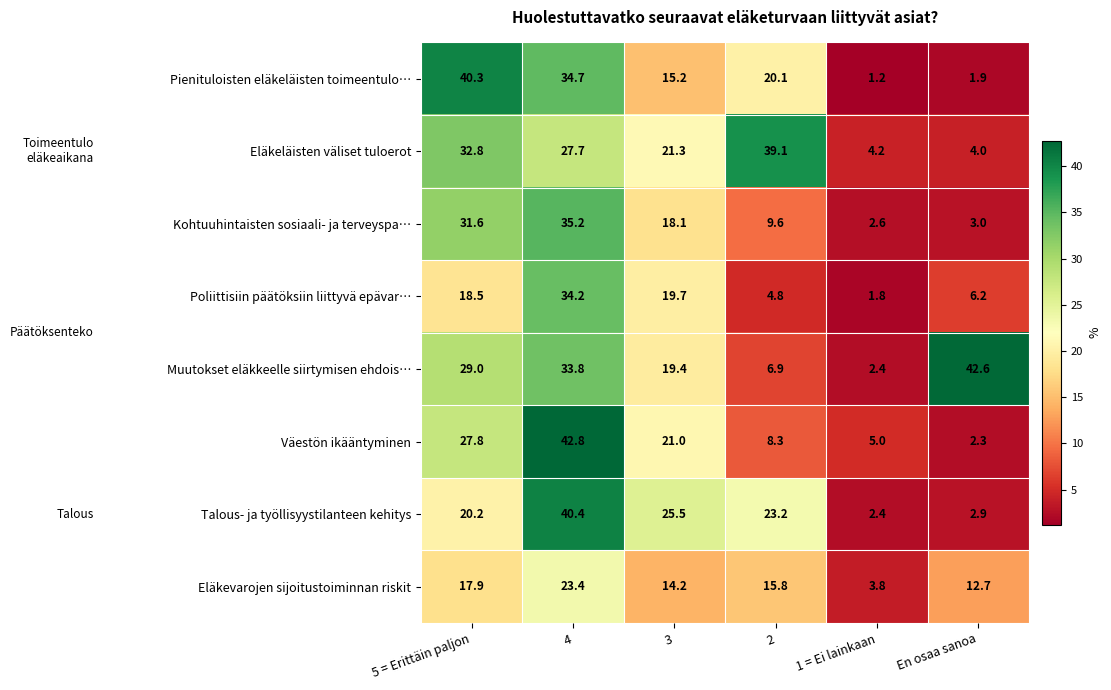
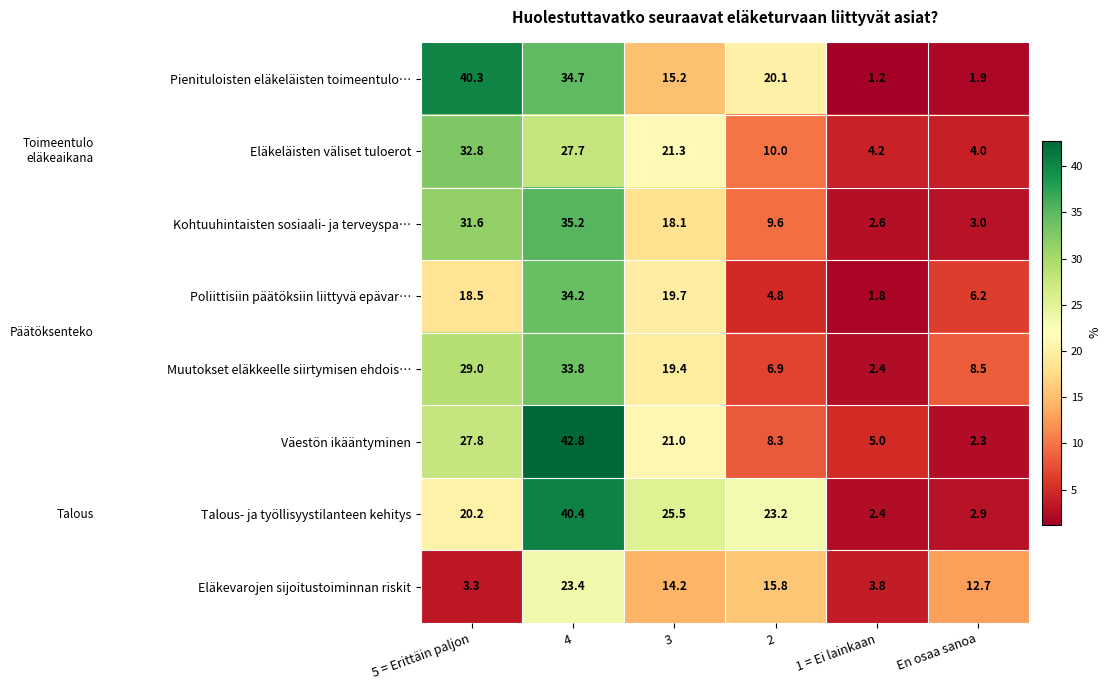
Eläkeläisten väliset tuloerot, 2: 39.1 -> 10.0
Muutokset eläkkeelle siirtymisen ehdois…, En osaa sanoa: 42.6 -> 8.5
Eläkevarojen sijoitustoiminnan riskit, 5 = Erittäin paljon: 17.9 -> 3.3
